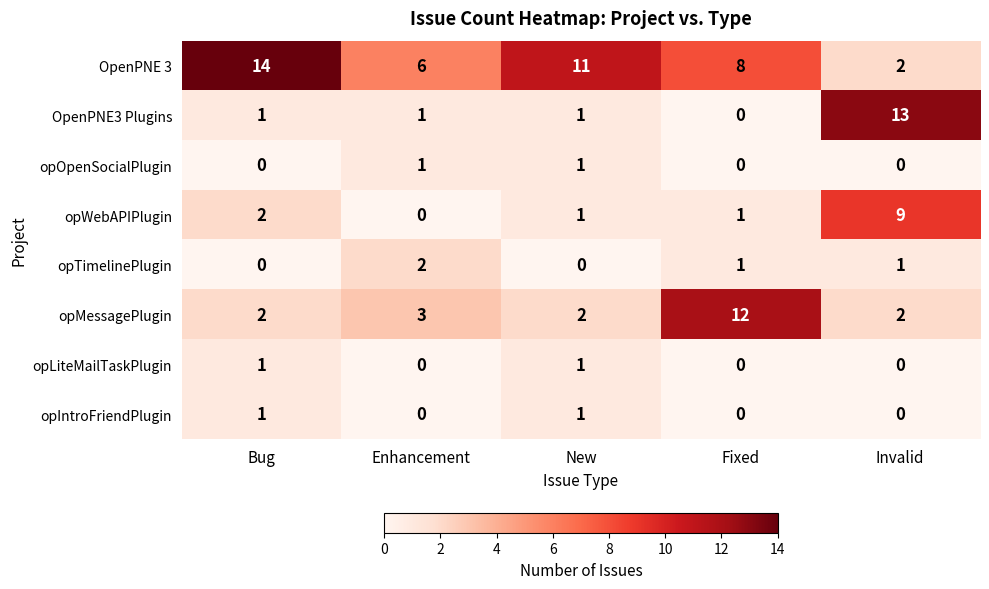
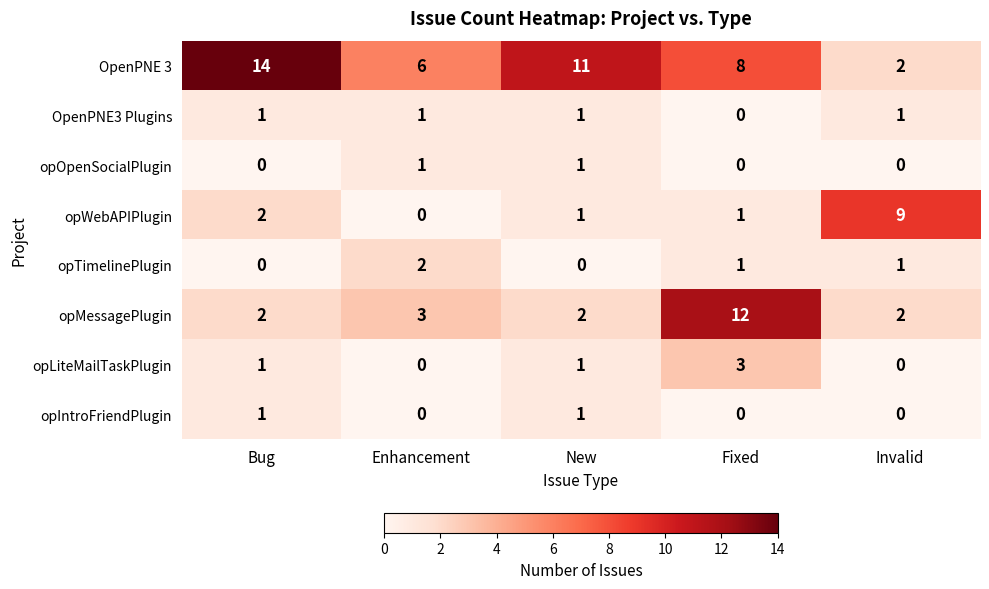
OpenPNE3 Plugins, Invalid: 13 -> 1
opLiteMailTaskPlugin, Fixed: 0 -> 3
